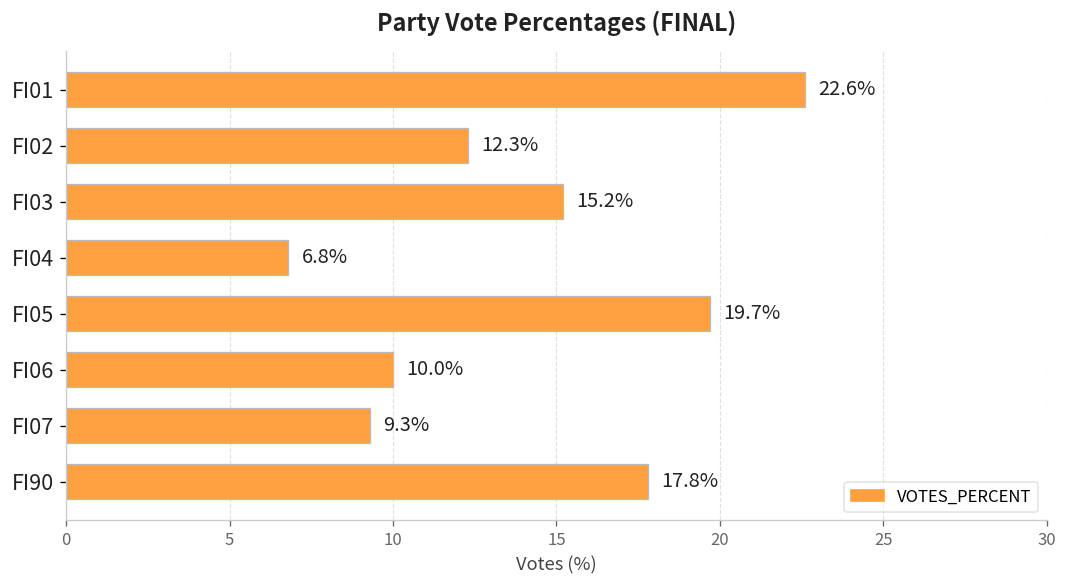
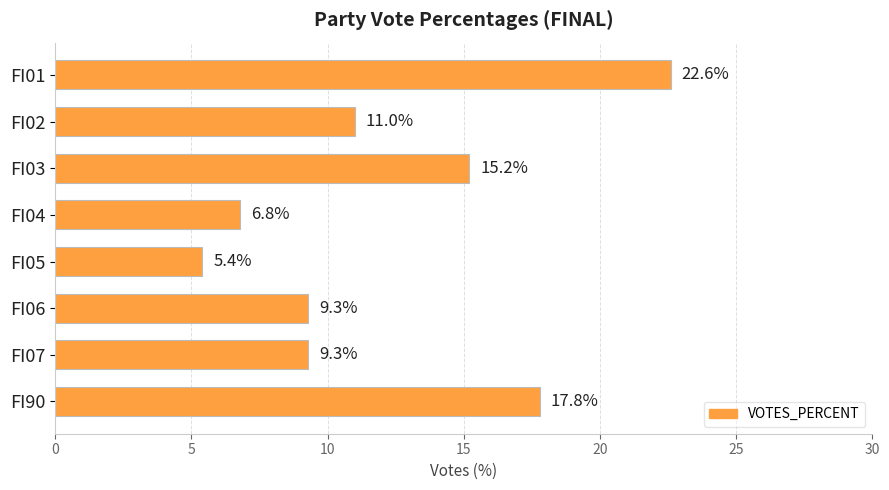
FI02: 12.3% -> 11.0%
FI05: 19.7% -> 5.4%
FI06: 10.0% -> 9.3%
